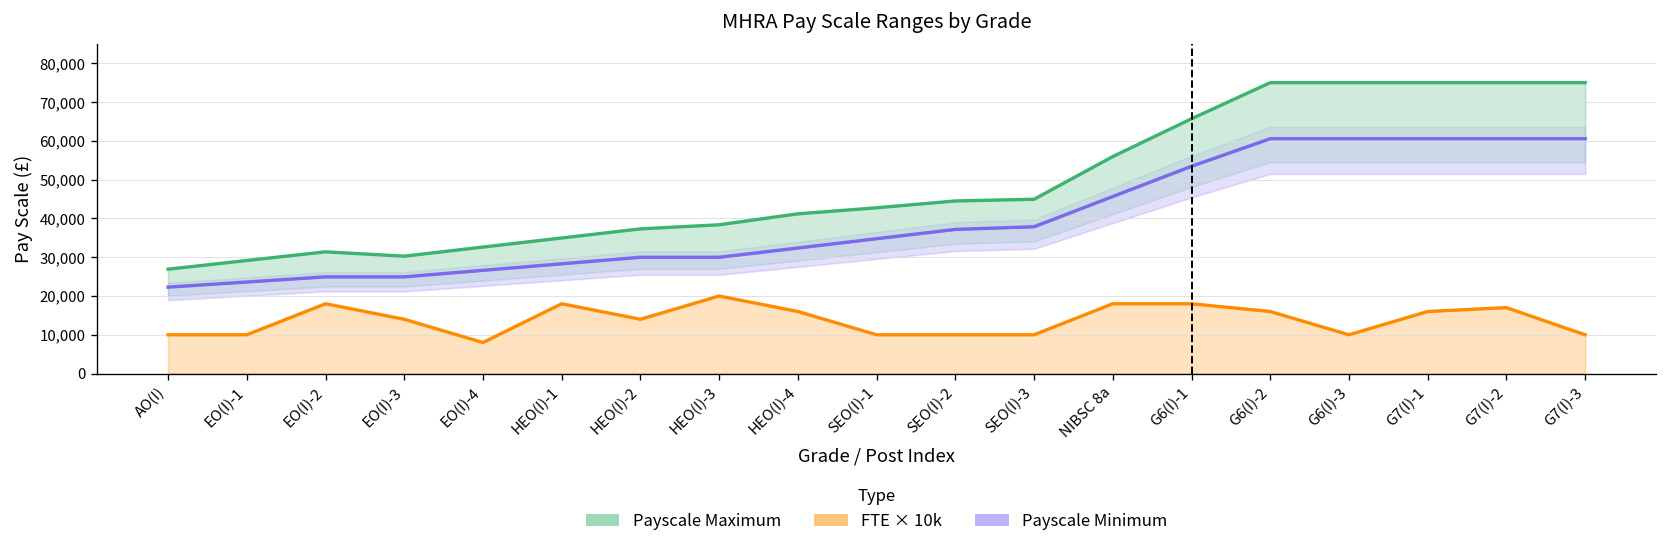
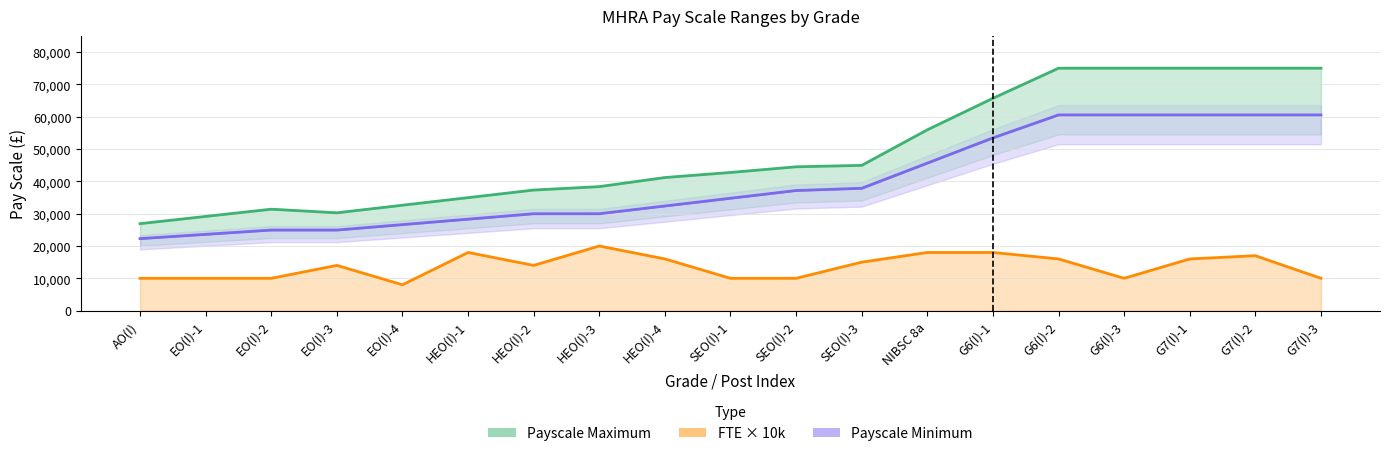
FTE × 10k, EO(I)-2: 18,000 -> 10,000
FTE × 10k, SEO(I)-3: 10,000 -> 15,000
